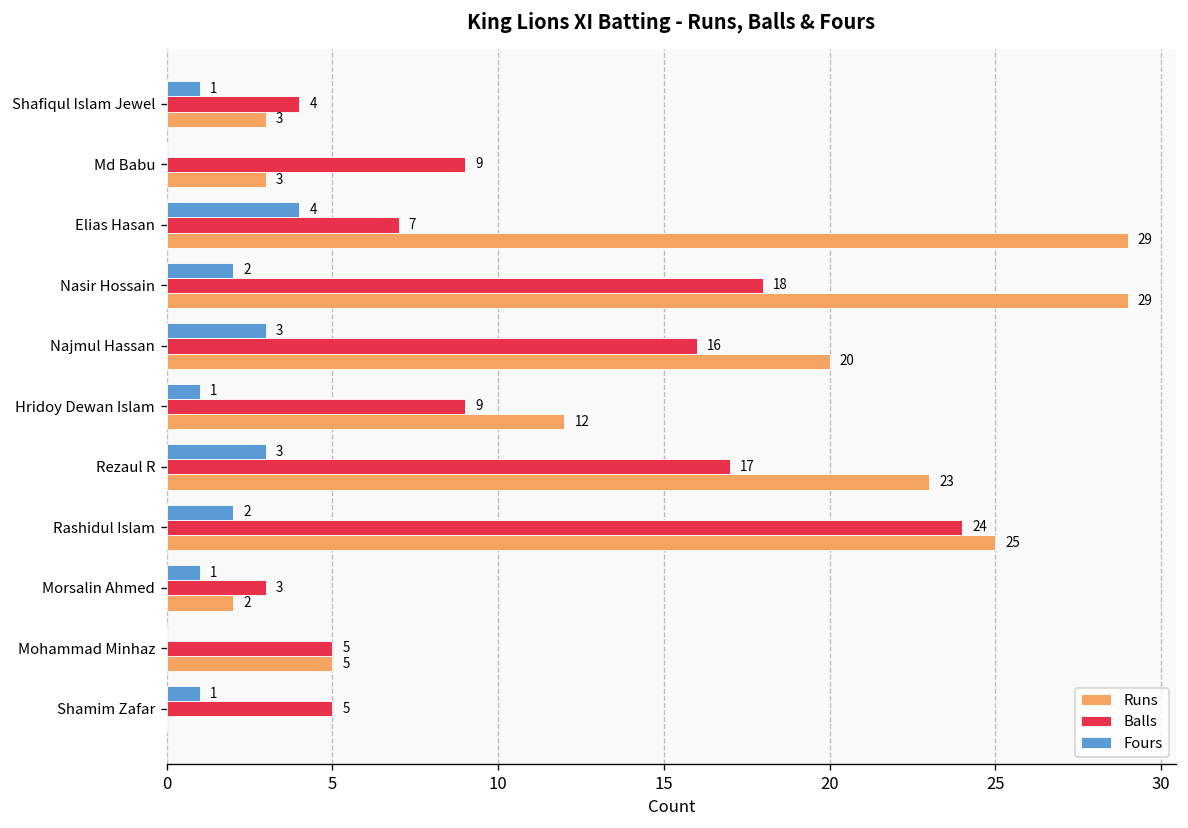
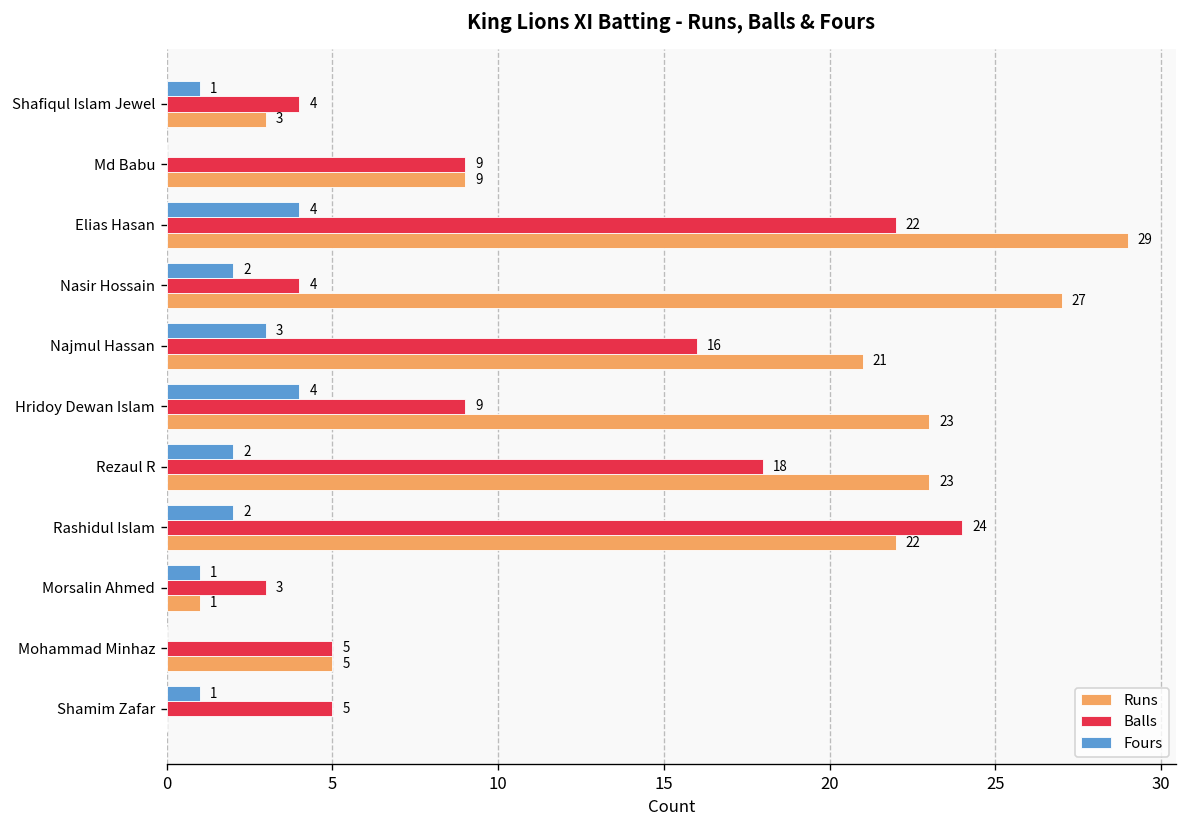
Runs, Md Babu: 3 -> 9
Balls, Elias Hasan: 7 -> 22
Balls, Nasir Hossain: 18 -> 4
Runs, Nasir Hossain: 29 -> 27
Runs, Najmul Hassan: 20 -> 21
Fours, Hridoy Dewan Islam: 1 -> 4
Runs, Hridoy Dewan Islam: 12 -> 23
Fours, Rezaul R: 3 -> 2
Balls, Rezaul R: 17 -> 18
Runs, Rashidul Islam: 25 -> 22
Runs, Morsalin Ahmed: 2 -> 1
